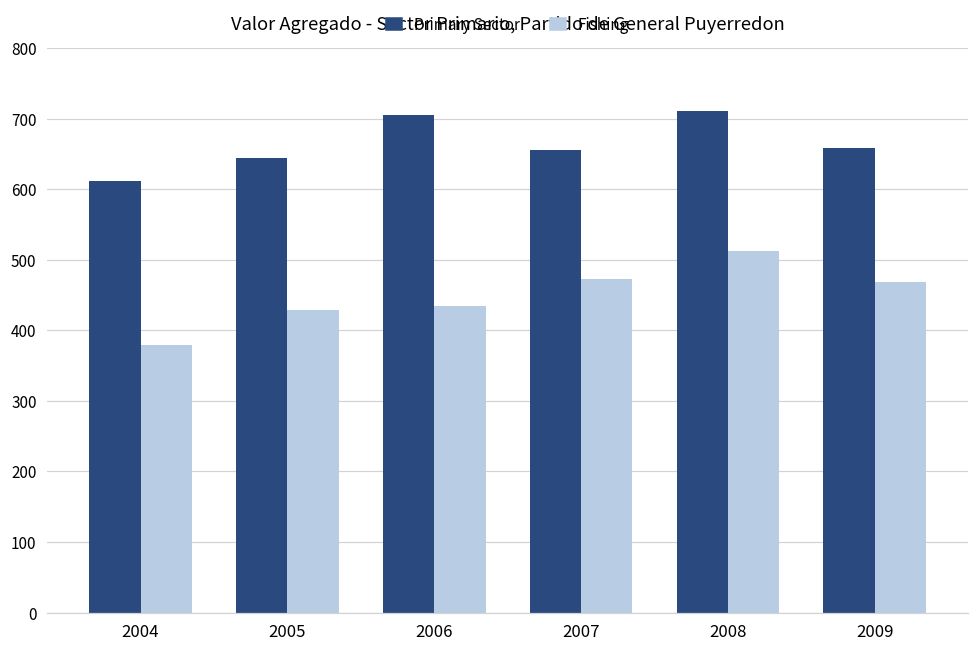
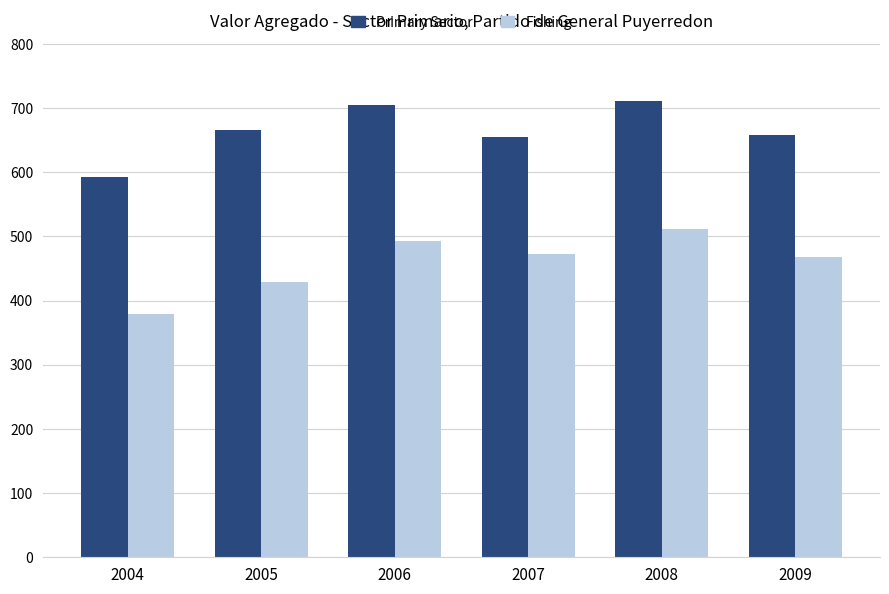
Primary Sector, 2004: 610 -> 590
Primary Sector, 2005: 640 -> 670
Fishing, 2006: 440 -> 490
